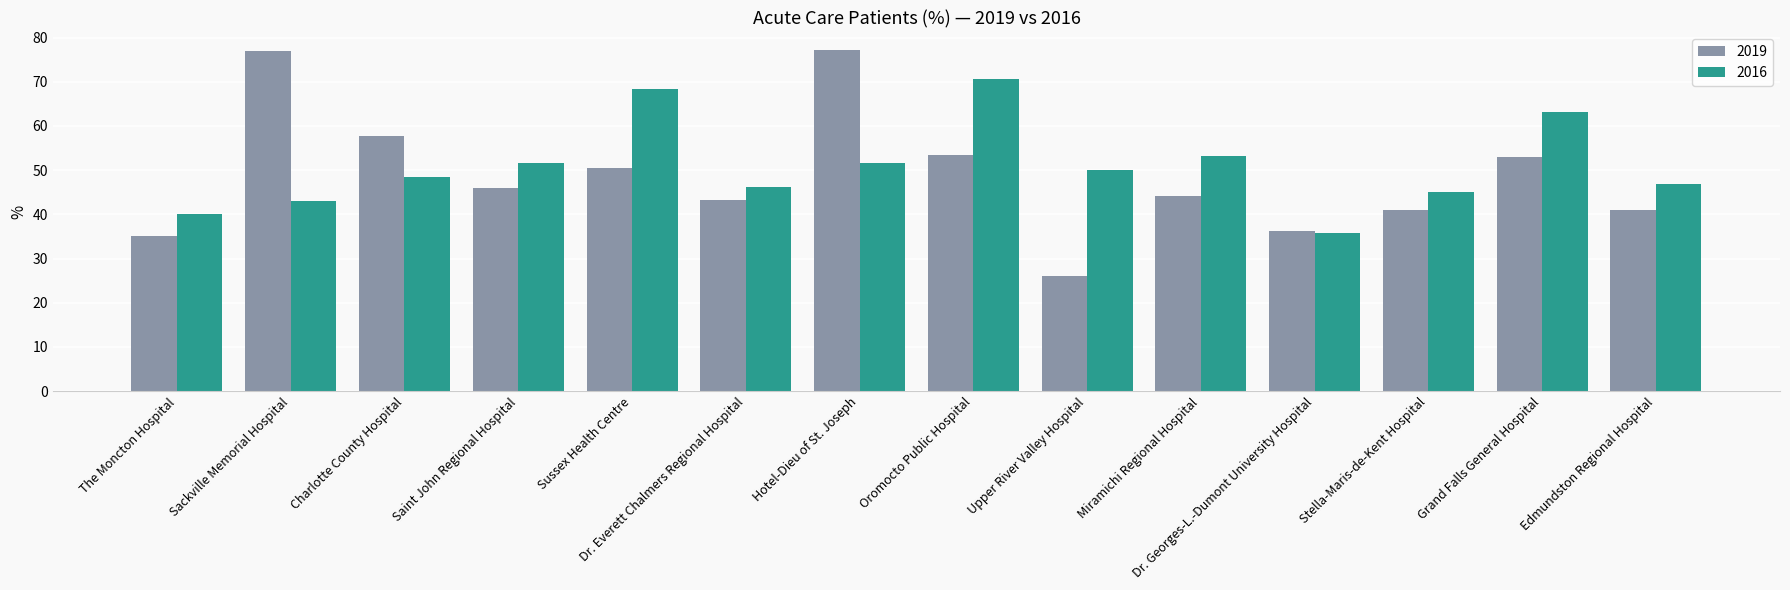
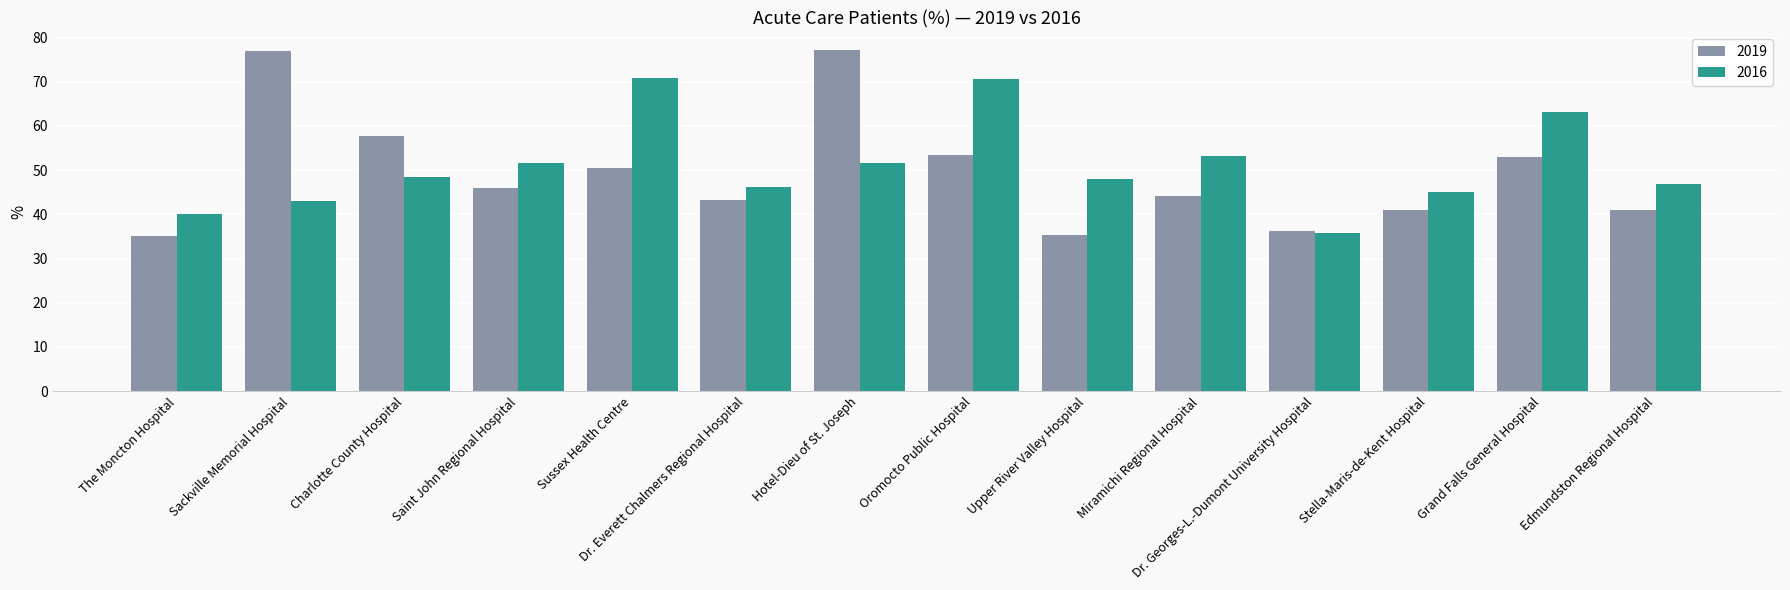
2016, Sussex Health Centre: 68 -> 71
2019, Upper River Valley Hospital: 26 -> 35
2016, Upper River Valley Hospital: 50 -> 48
